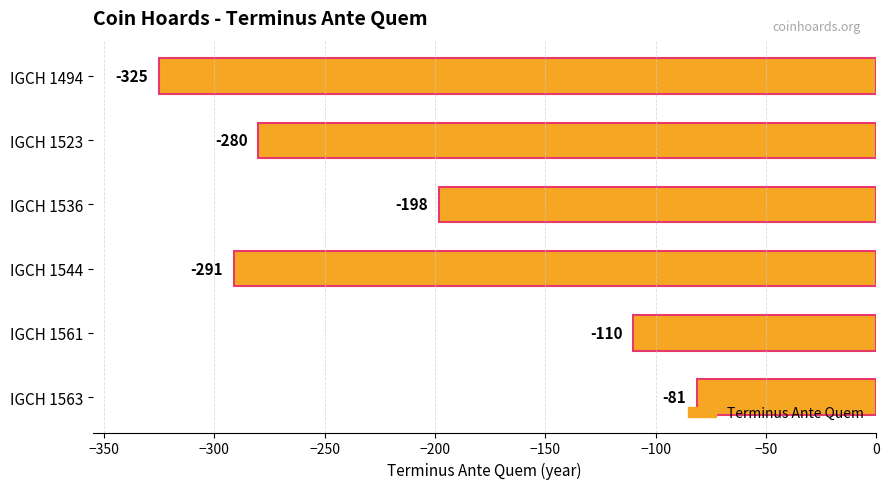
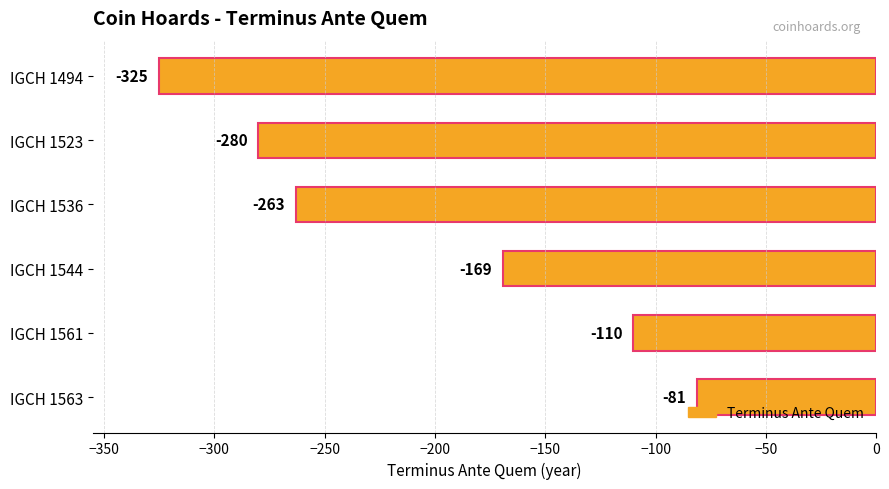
IGCH 1536: -198 -> -263
IGCH 1544: -291 -> -169
